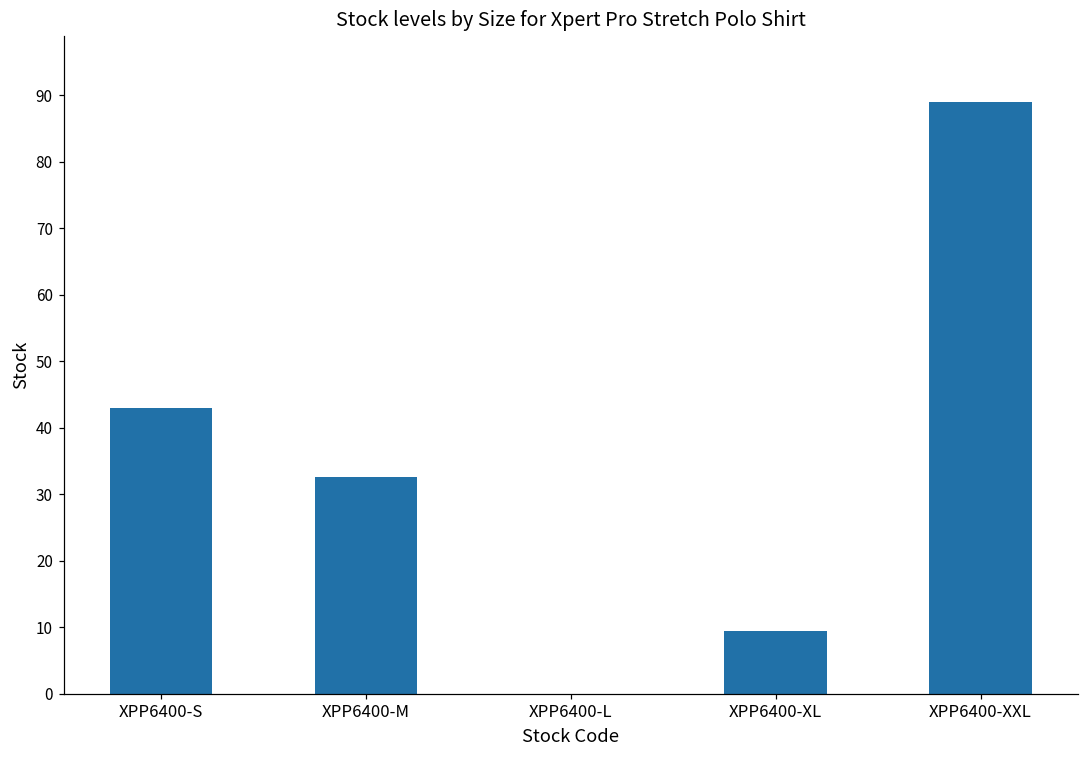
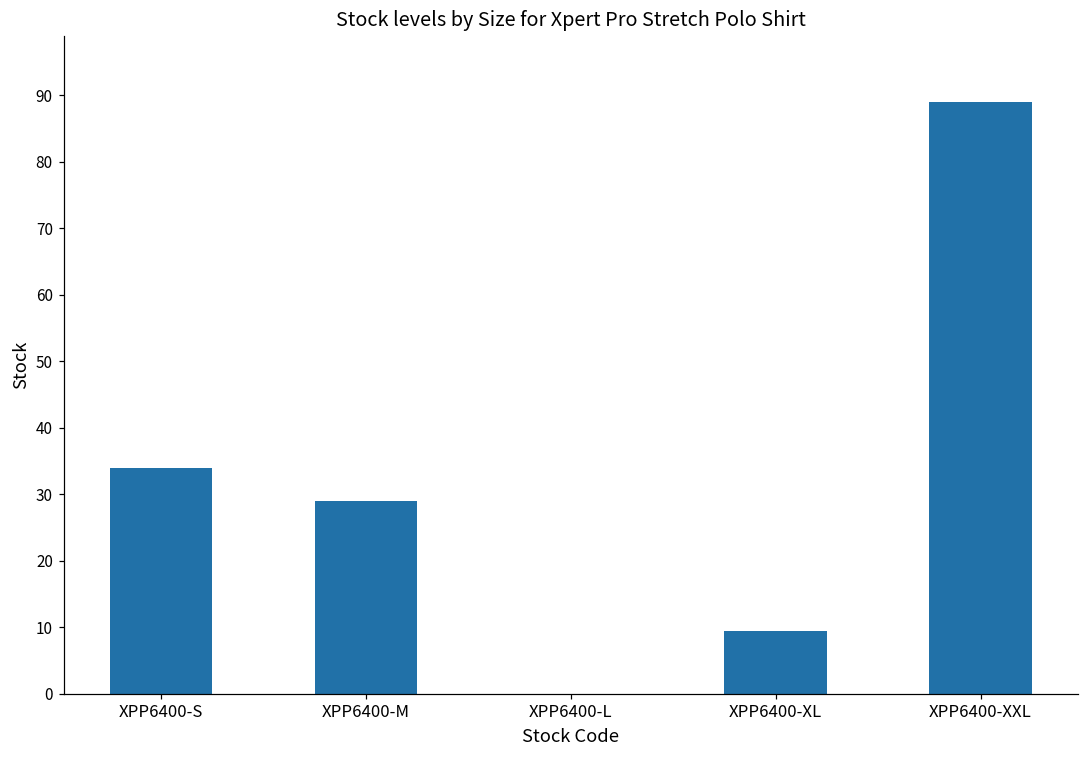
XPP6400-S: 43 -> 34
XPP6400-M: 33 -> 29
